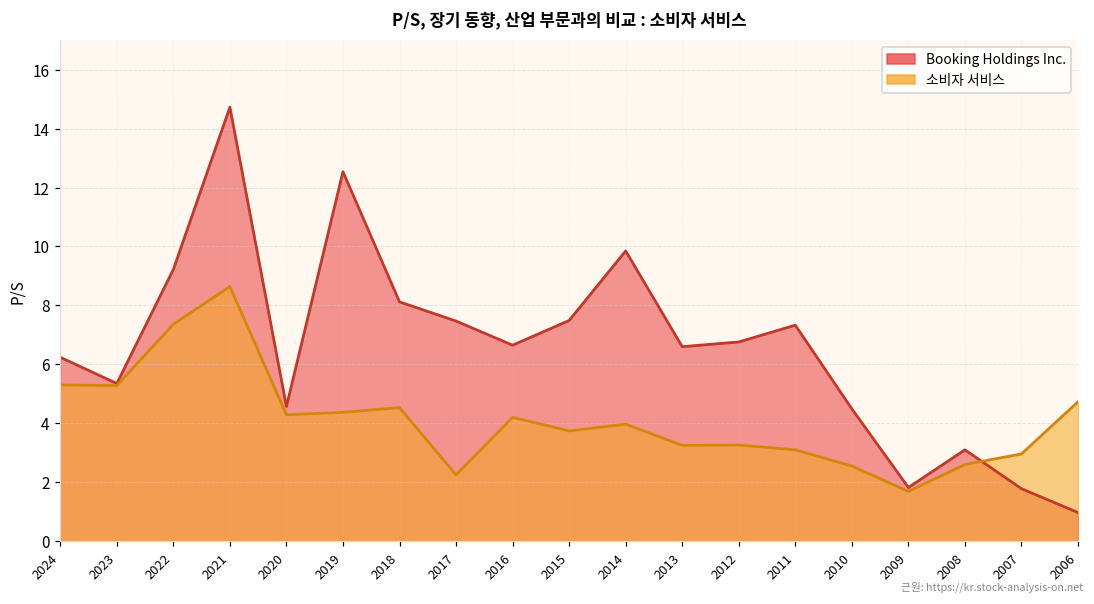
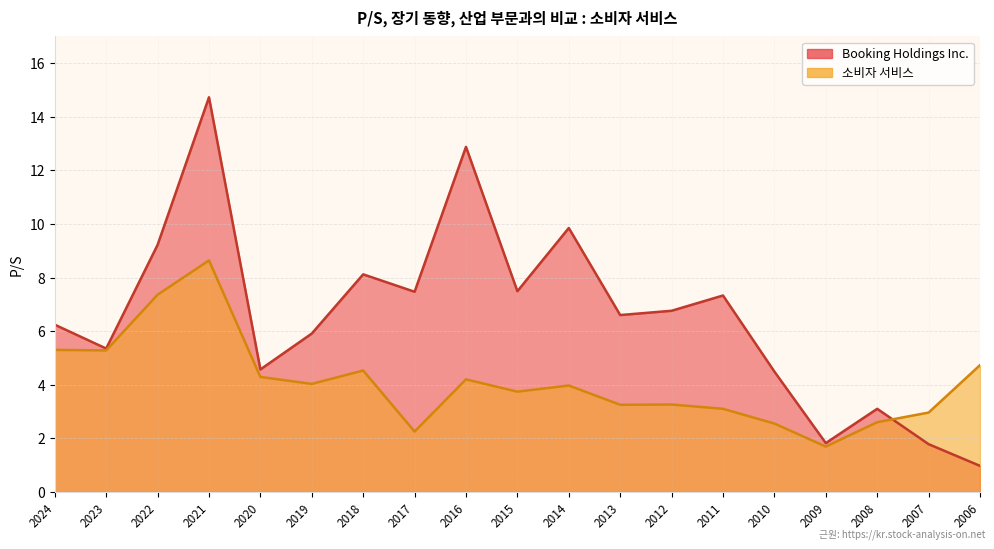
Booking Holdings Inc., 2019: 12.5 -> 5.9
소비자 서비스, 2019: 4.4 -> 4.0
Booking Holdings Inc., 2016: 6.7 -> 12.9
